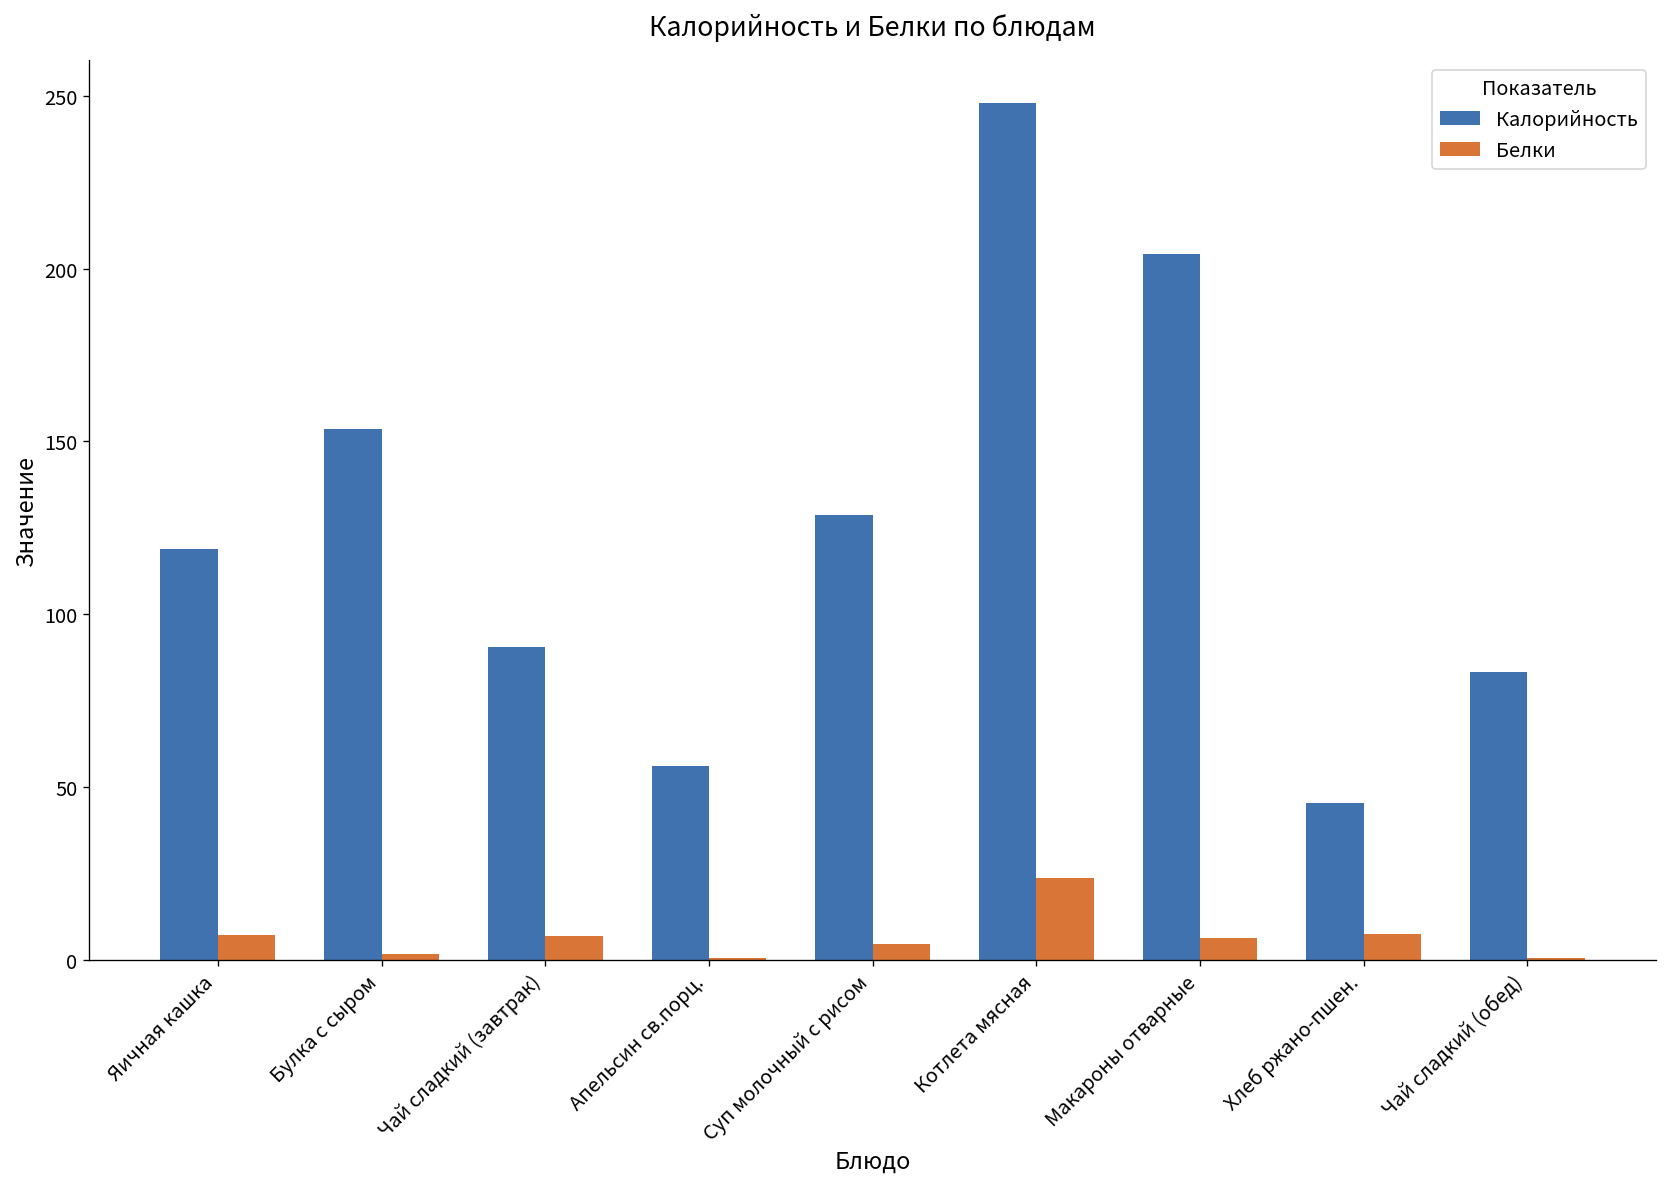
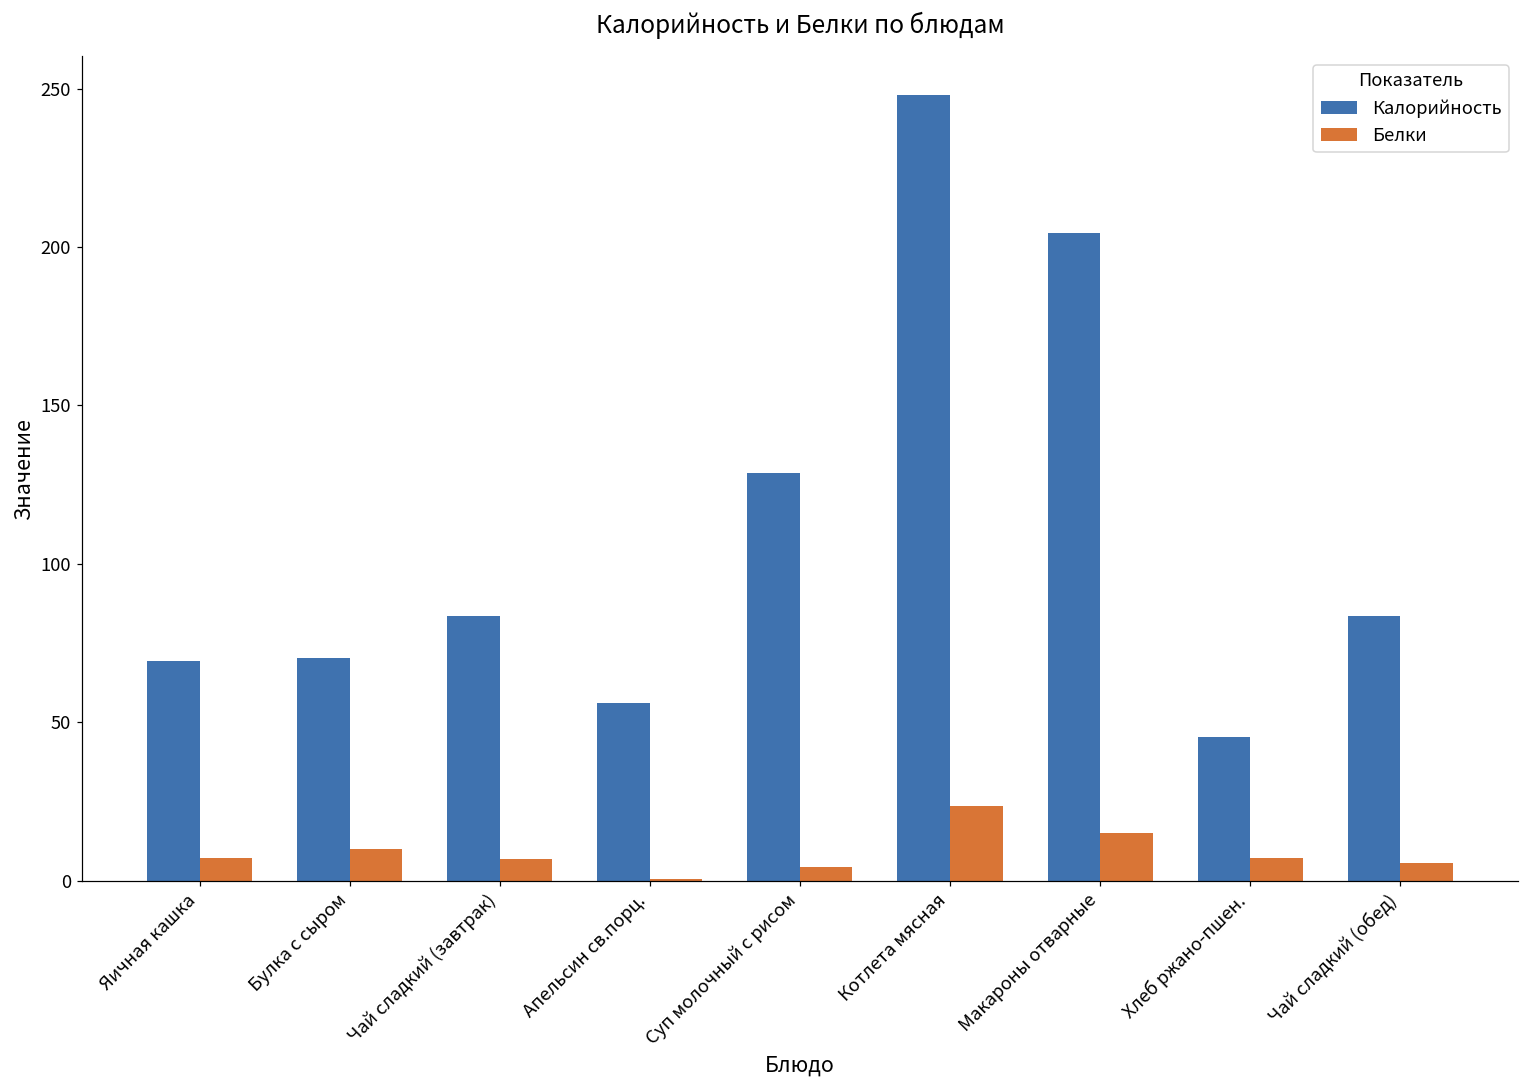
Калорийность, Яичная кашка: 119 -> 70
Калорийность, Булка с сыром: 154 -> 70
Белки, Булка с сыром: 2 -> 10
Калорийность, Чай сладкий (завтрак): 91 -> 83
Белки, Макароны отварные: 6 -> 15
Белки, Чай сладкий (обед): 0 -> 6
